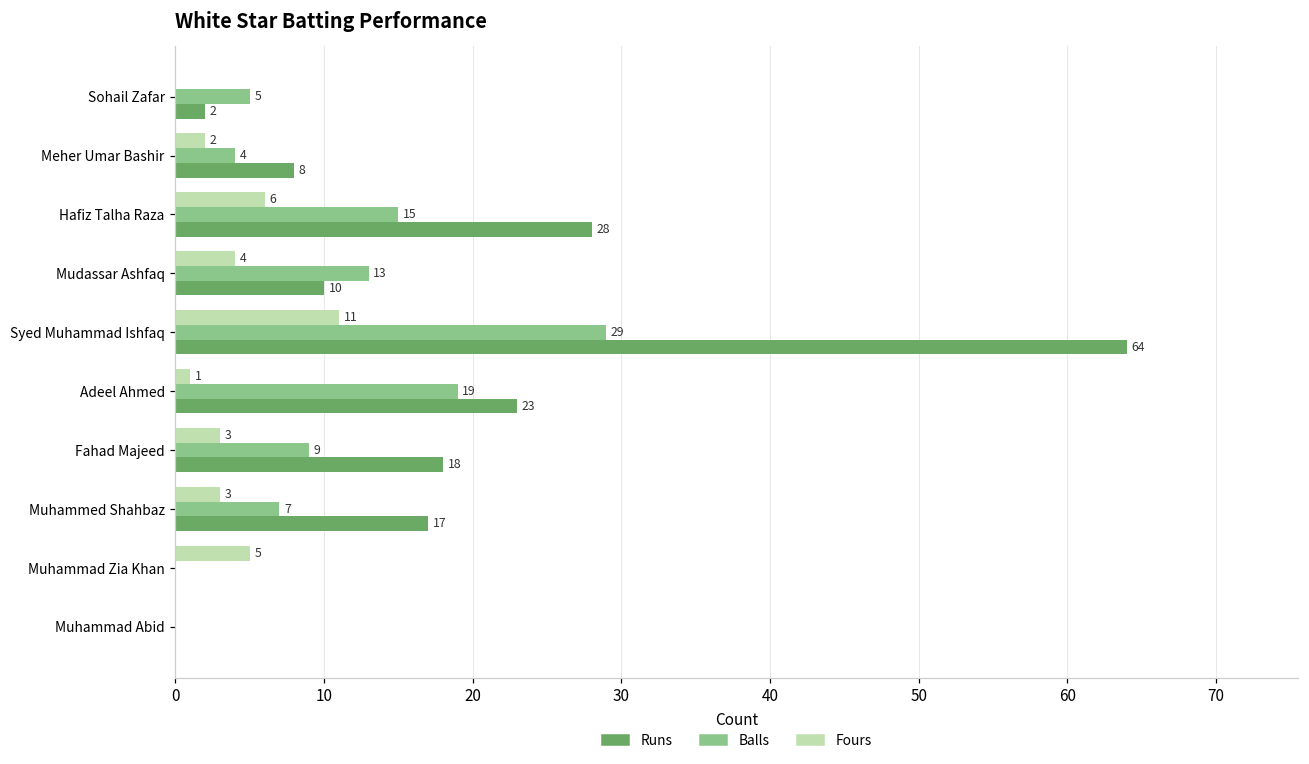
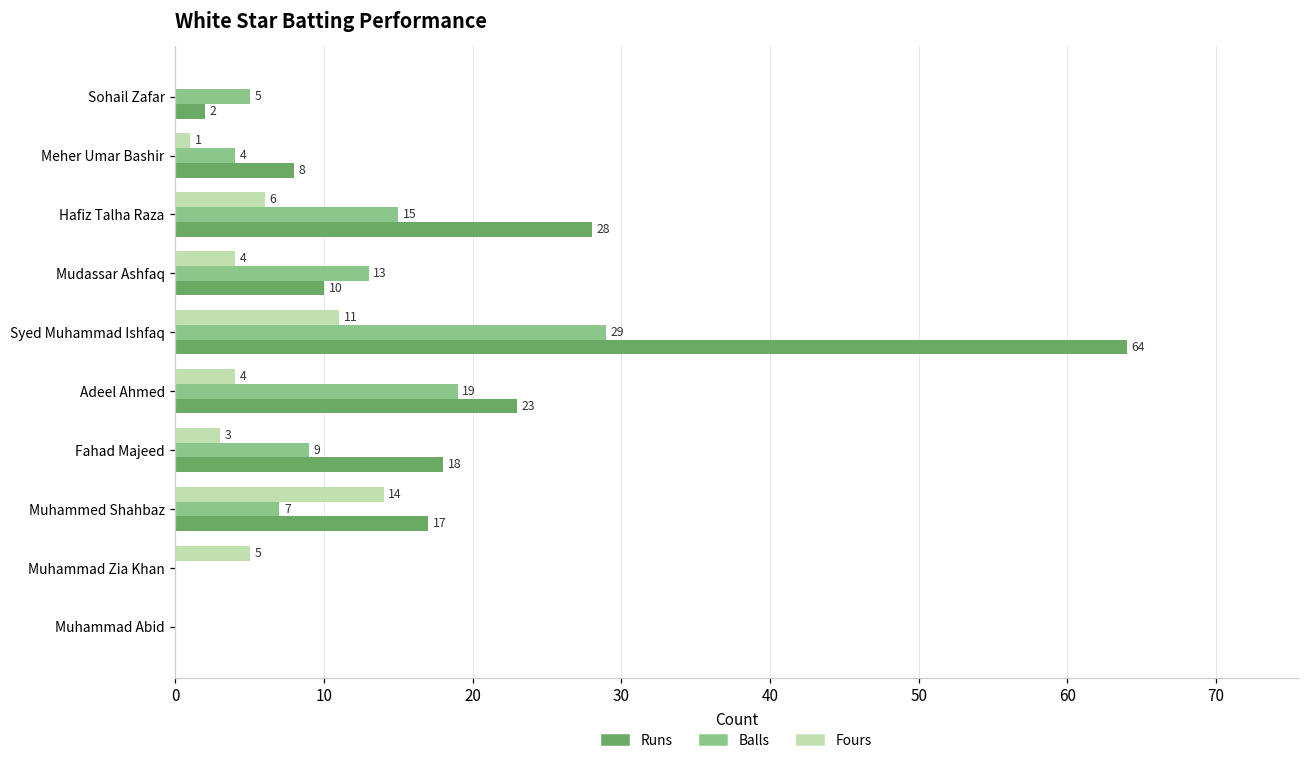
Fours, Meher Umar Bashir: 2 -> 1
Fours, Adeel Ahmed: 1 -> 4
Fours, Muhammed Shahbaz: 3 -> 14
